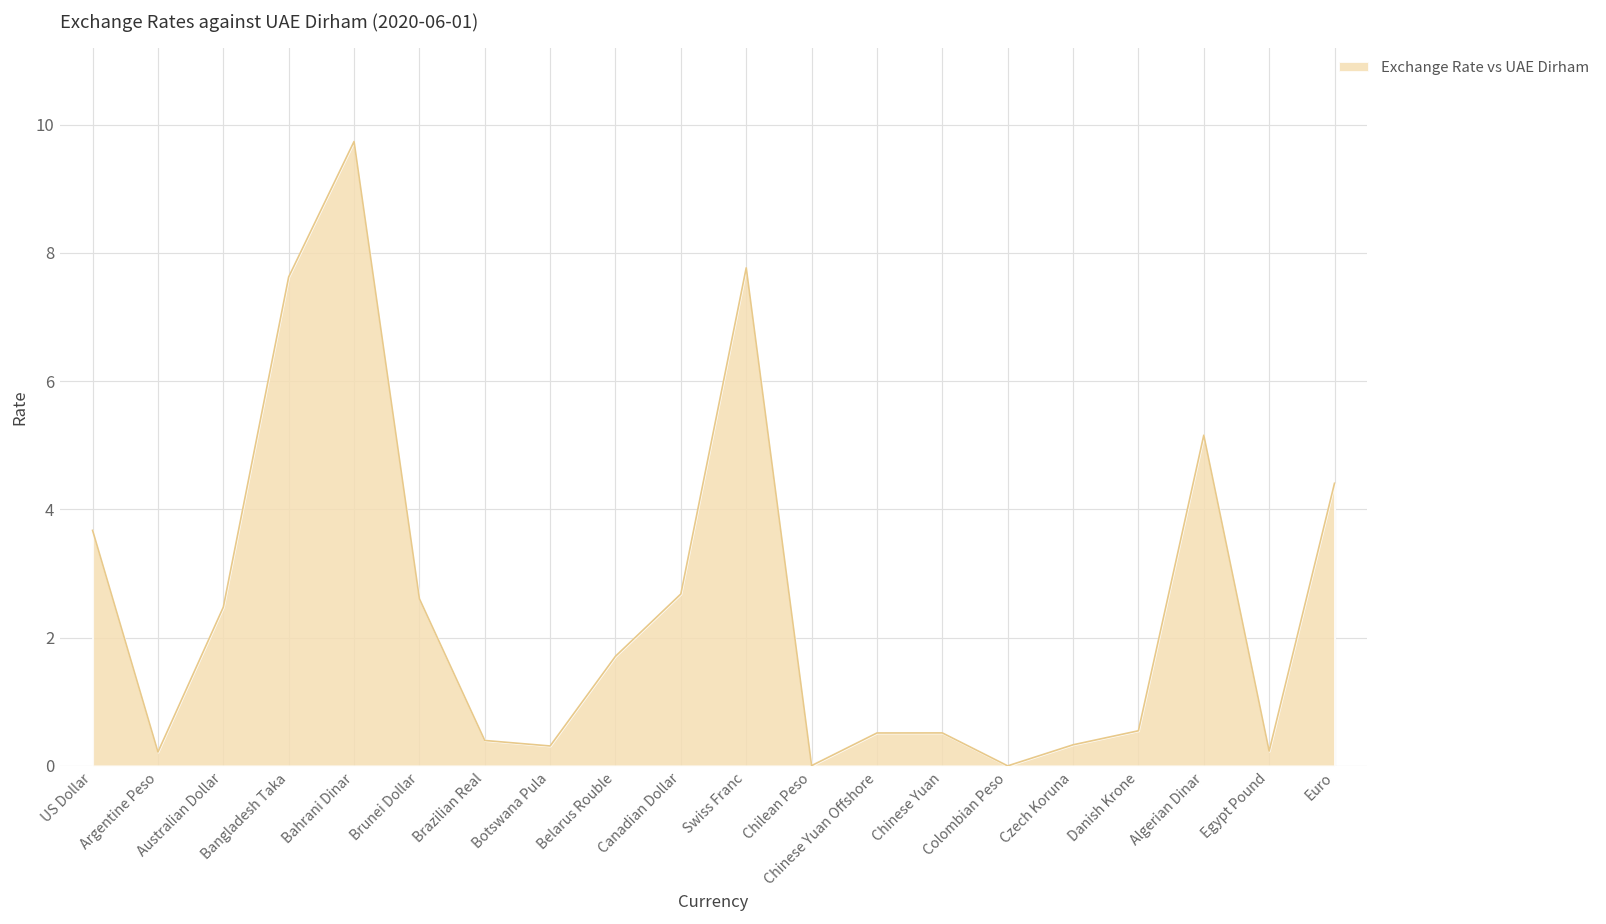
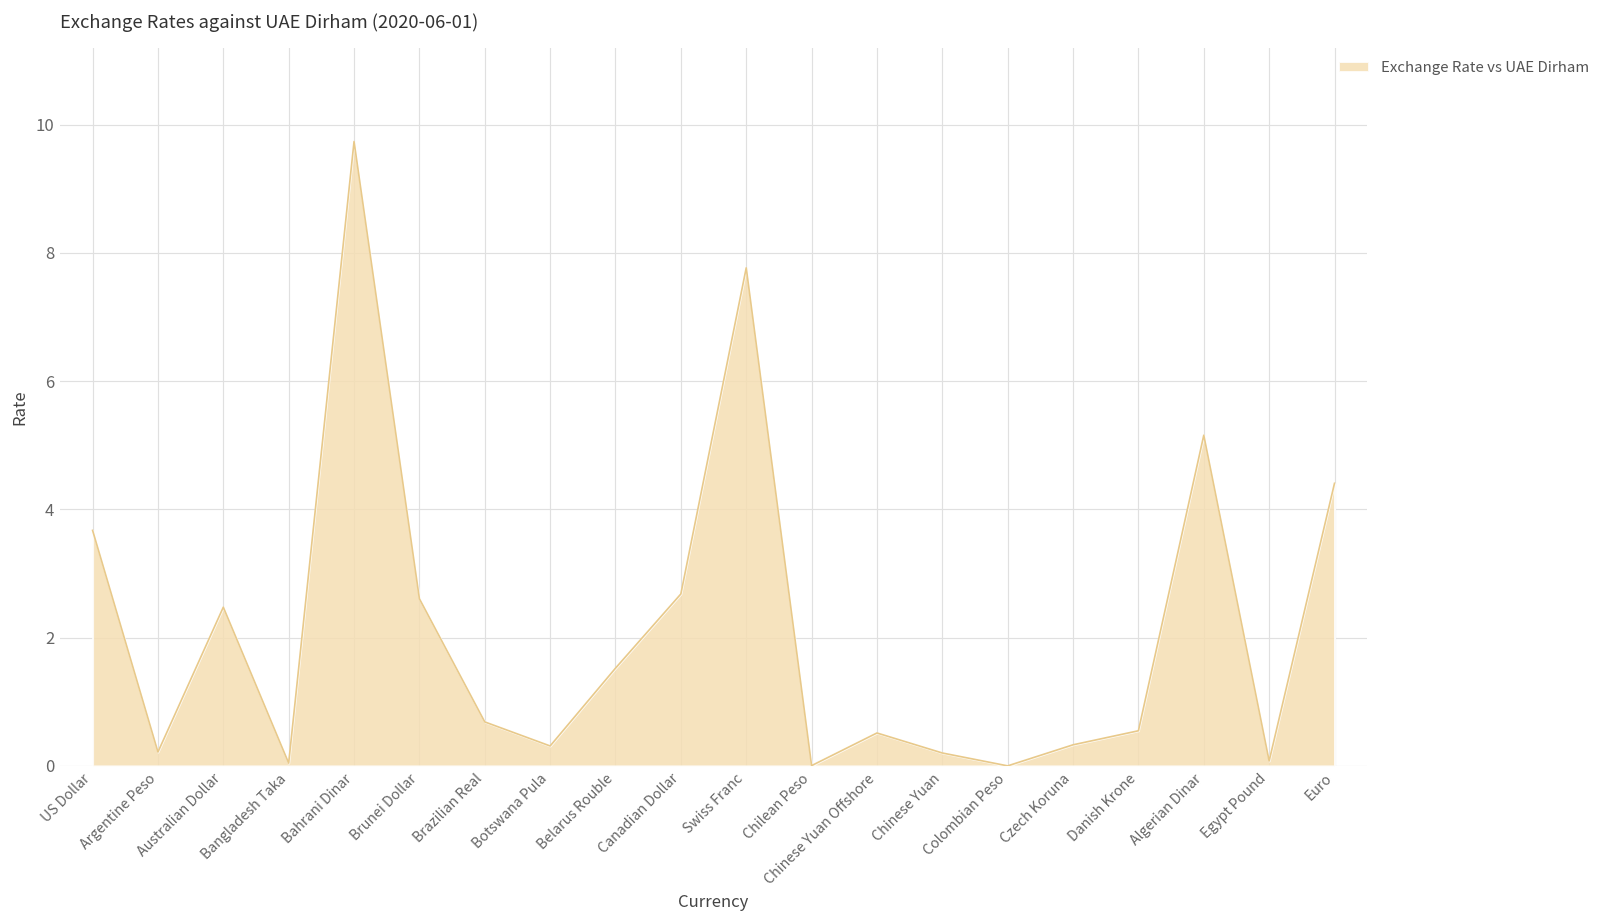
Bangladesh Taka: 7.6 -> 0.0
Brazilian Real: 0.4 -> 0.7
Belarus Rouble: 1.7 -> 1.5
Chinese Yuan: 0.5 -> 0.2
Egypt Pound: 0.2 -> 0.1
